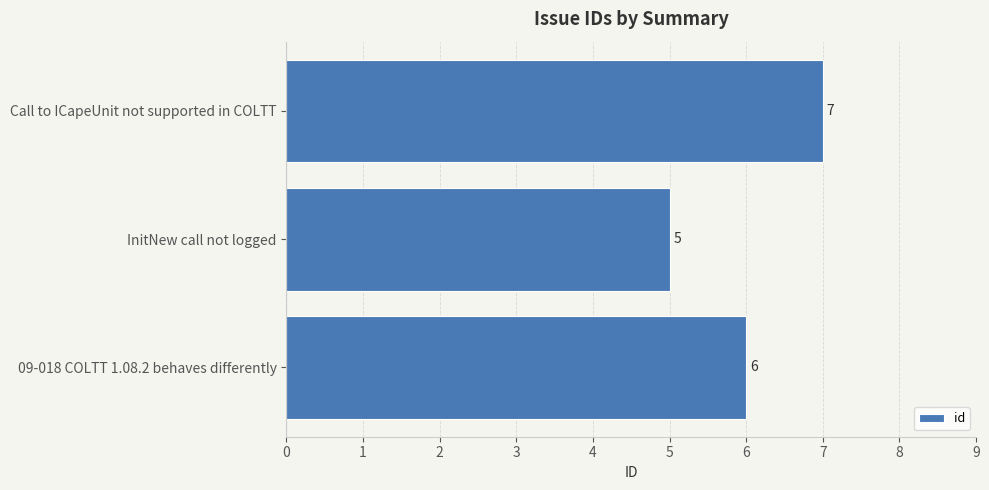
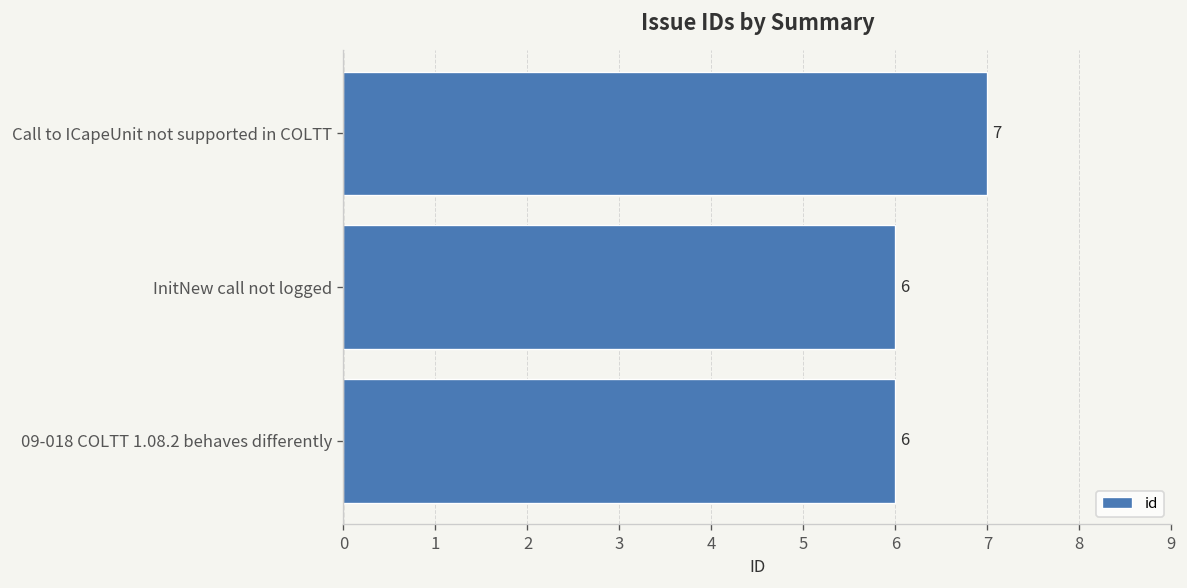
InitNew call not logged: 5 -> 6
